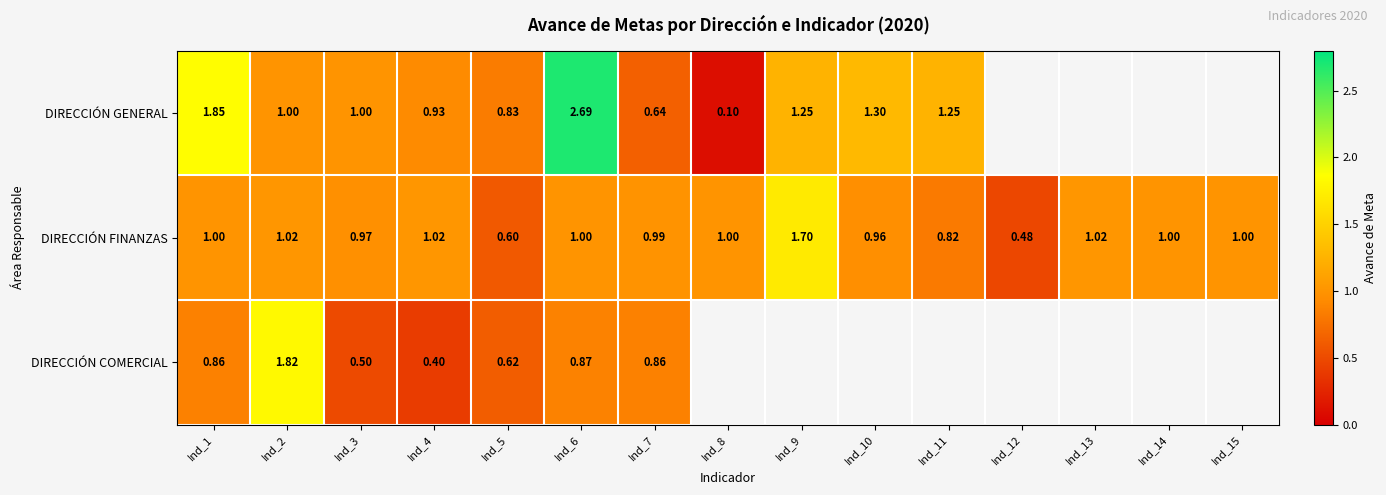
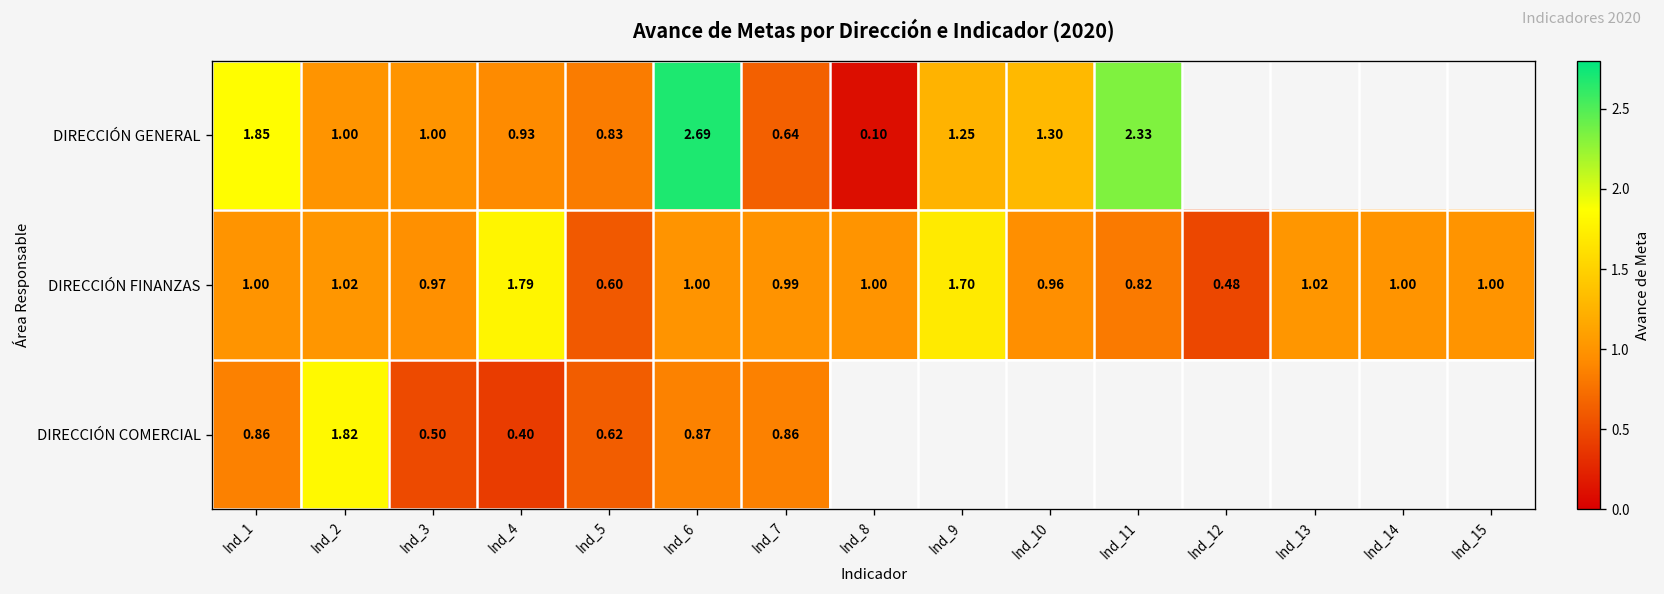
DIRECCIÓN GENERAL, Ind_11: 1.25 -> 2.33
DIRECCIÓN FINANZAS, Ind_4: 1.02 -> 1.79
